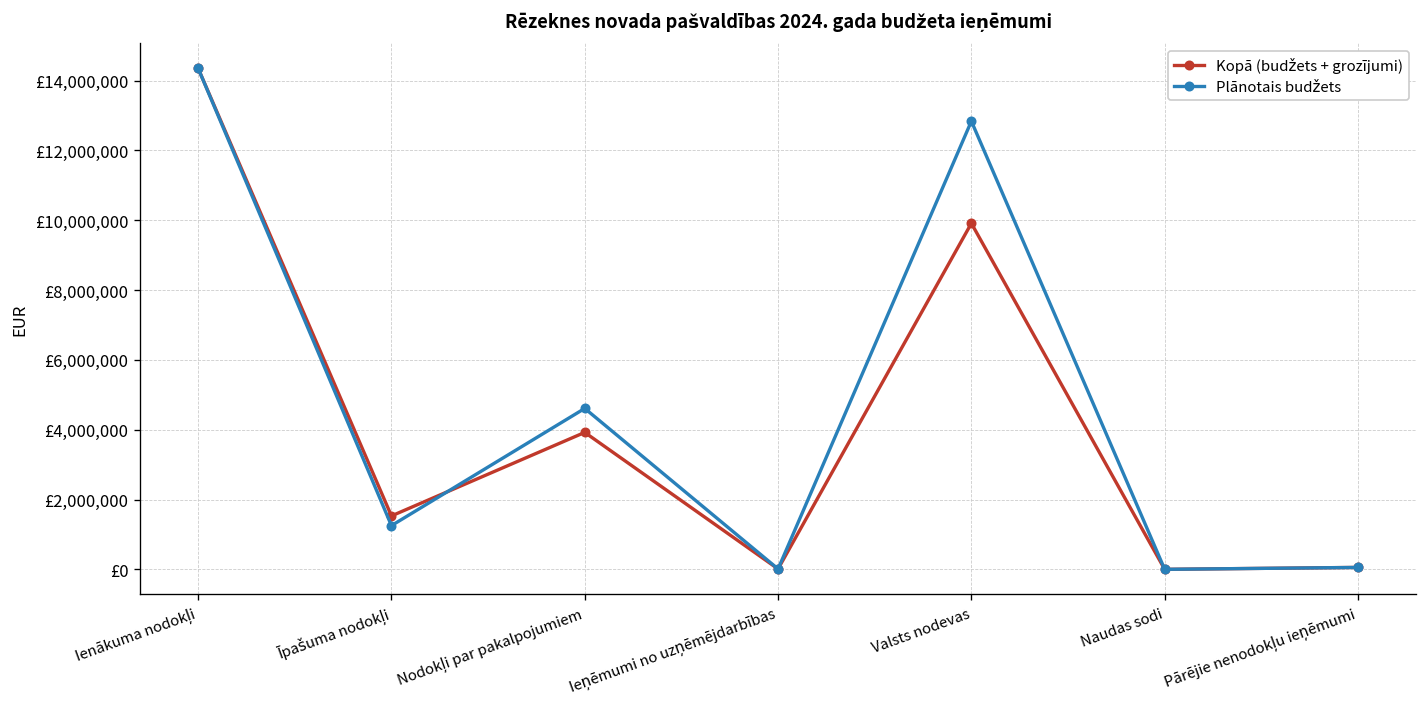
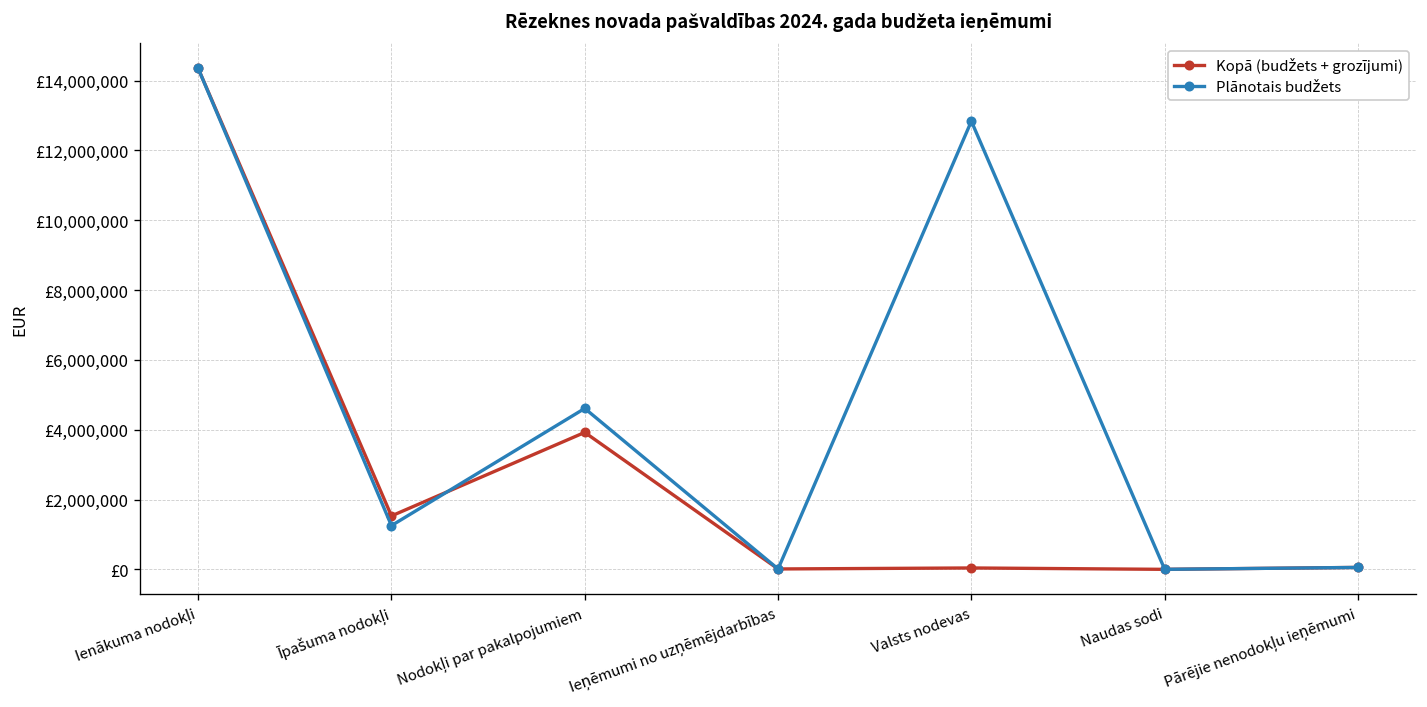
Kopā (budžets + grozījumi), Valsts nodevas: £9,900,000 -> £0
